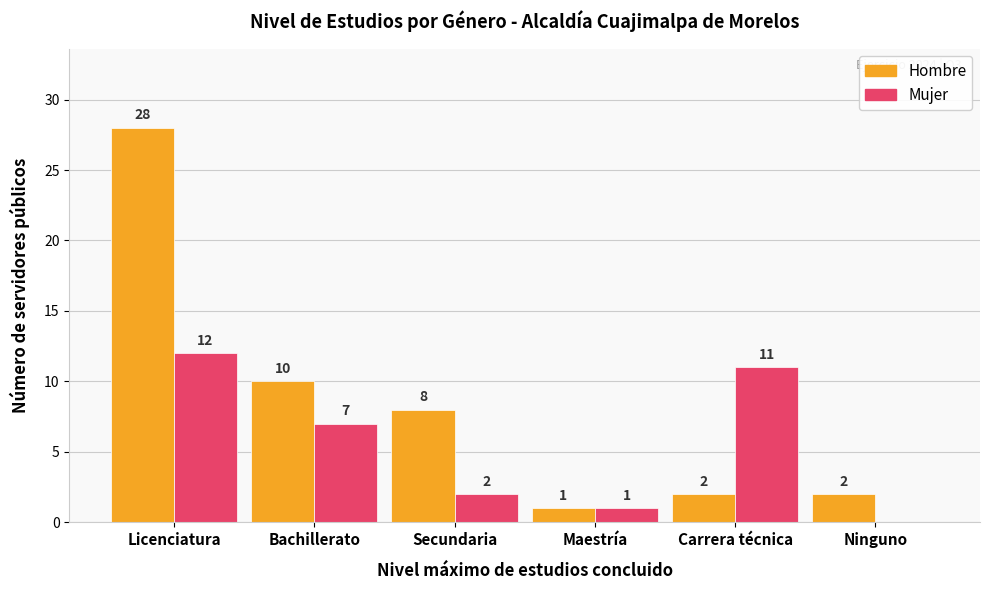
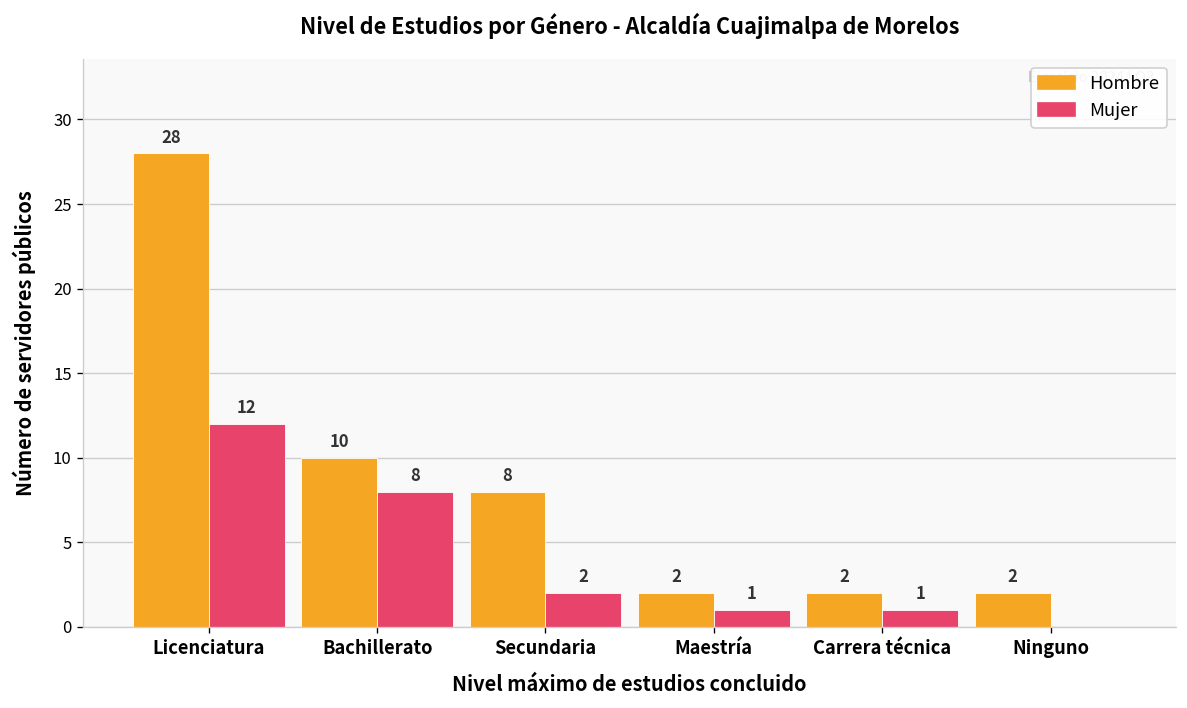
Mujer, Bachillerato: 7 -> 8
Hombre, Maestría: 1 -> 2
Mujer, Carrera técnica: 11 -> 1
